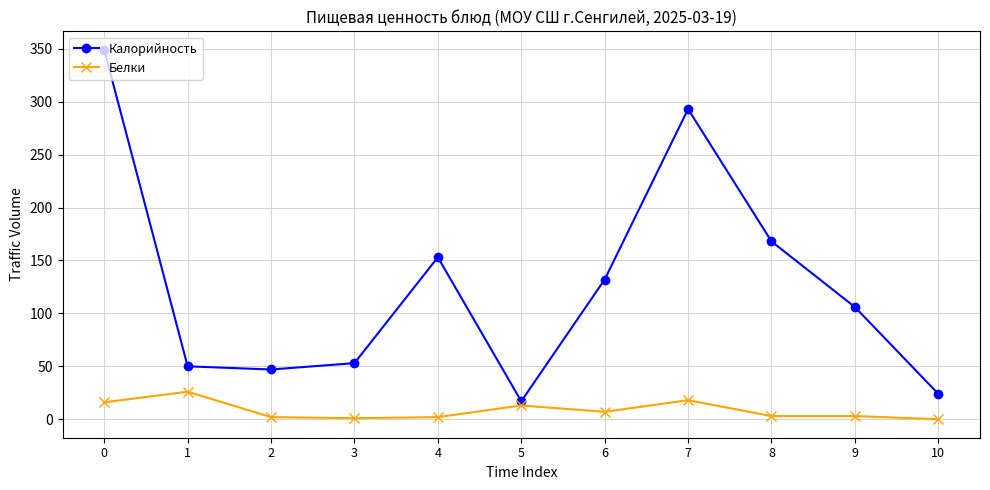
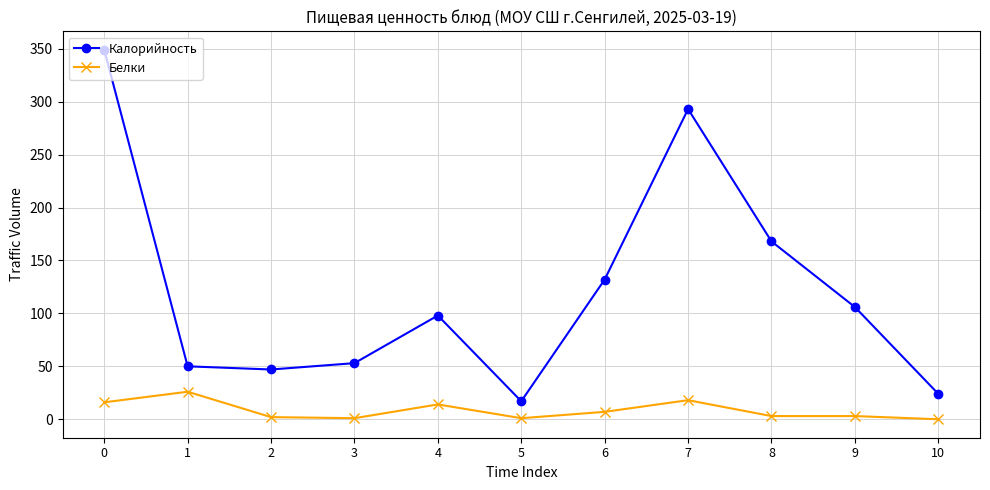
Калорийность, 4: 153 -> 98
Белки, 4: 2 -> 14
Белки, 5: 13 -> 1
